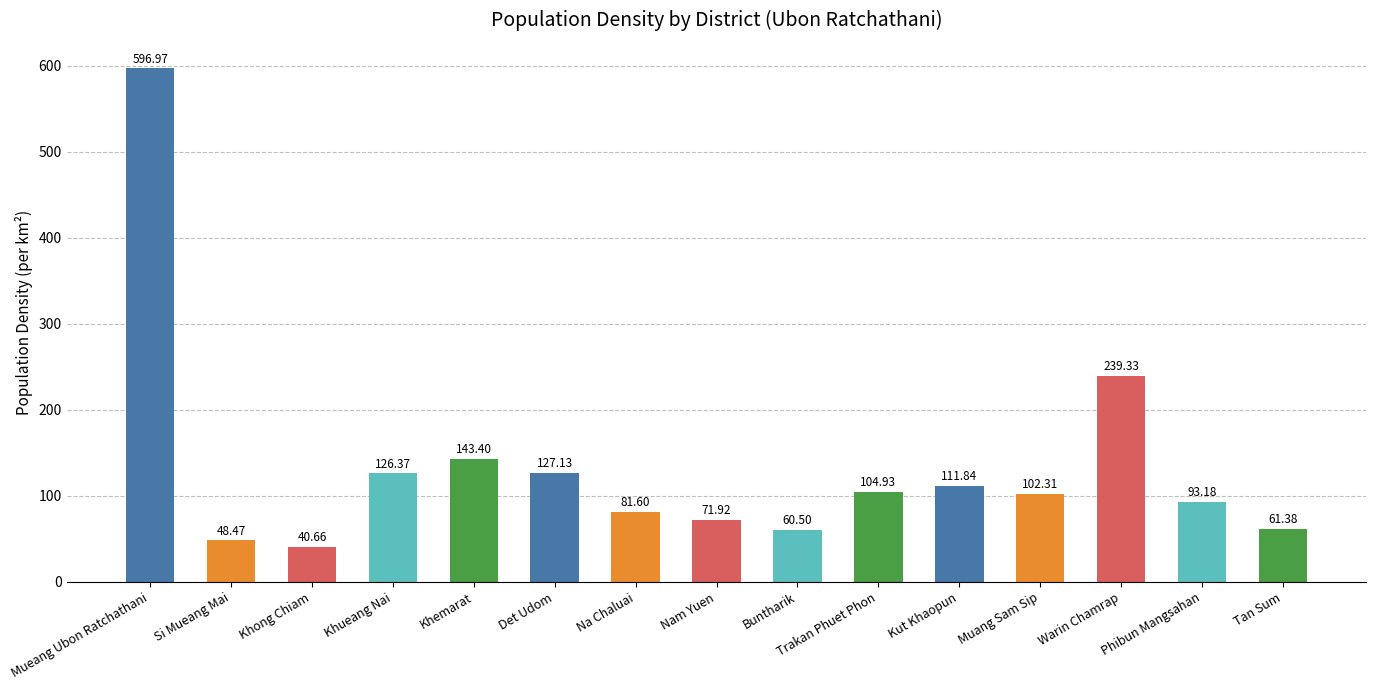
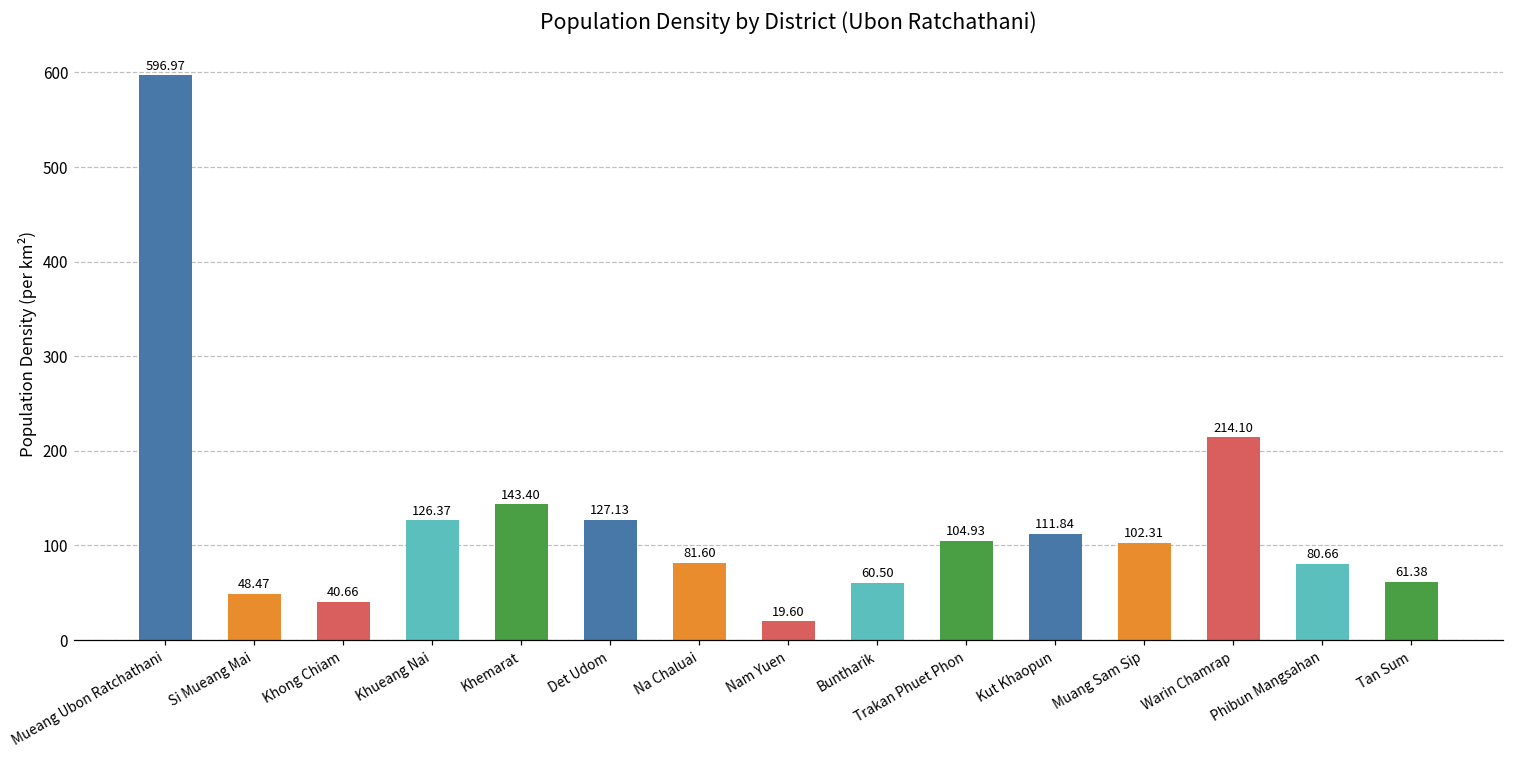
Nam Yuen: 71.92 -> 19.60
Warin Chamrap: 239.33 -> 214.10
Phibun Mangsahan: 93.18 -> 80.66
